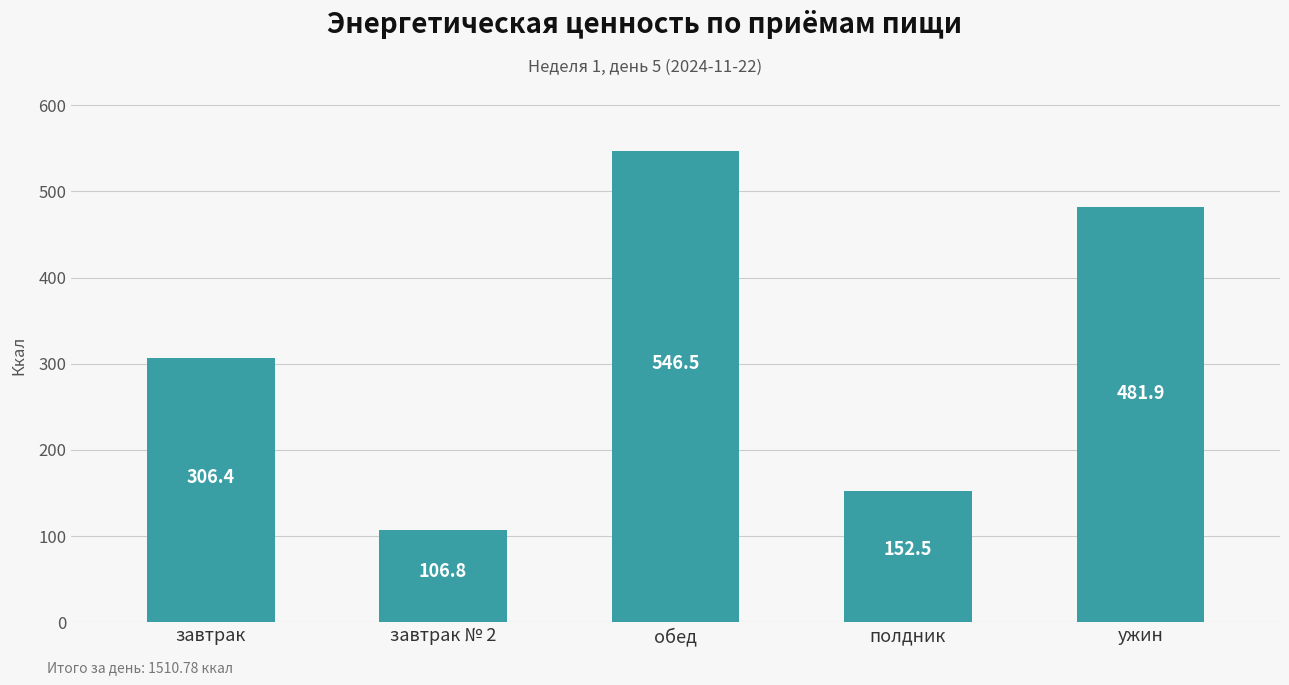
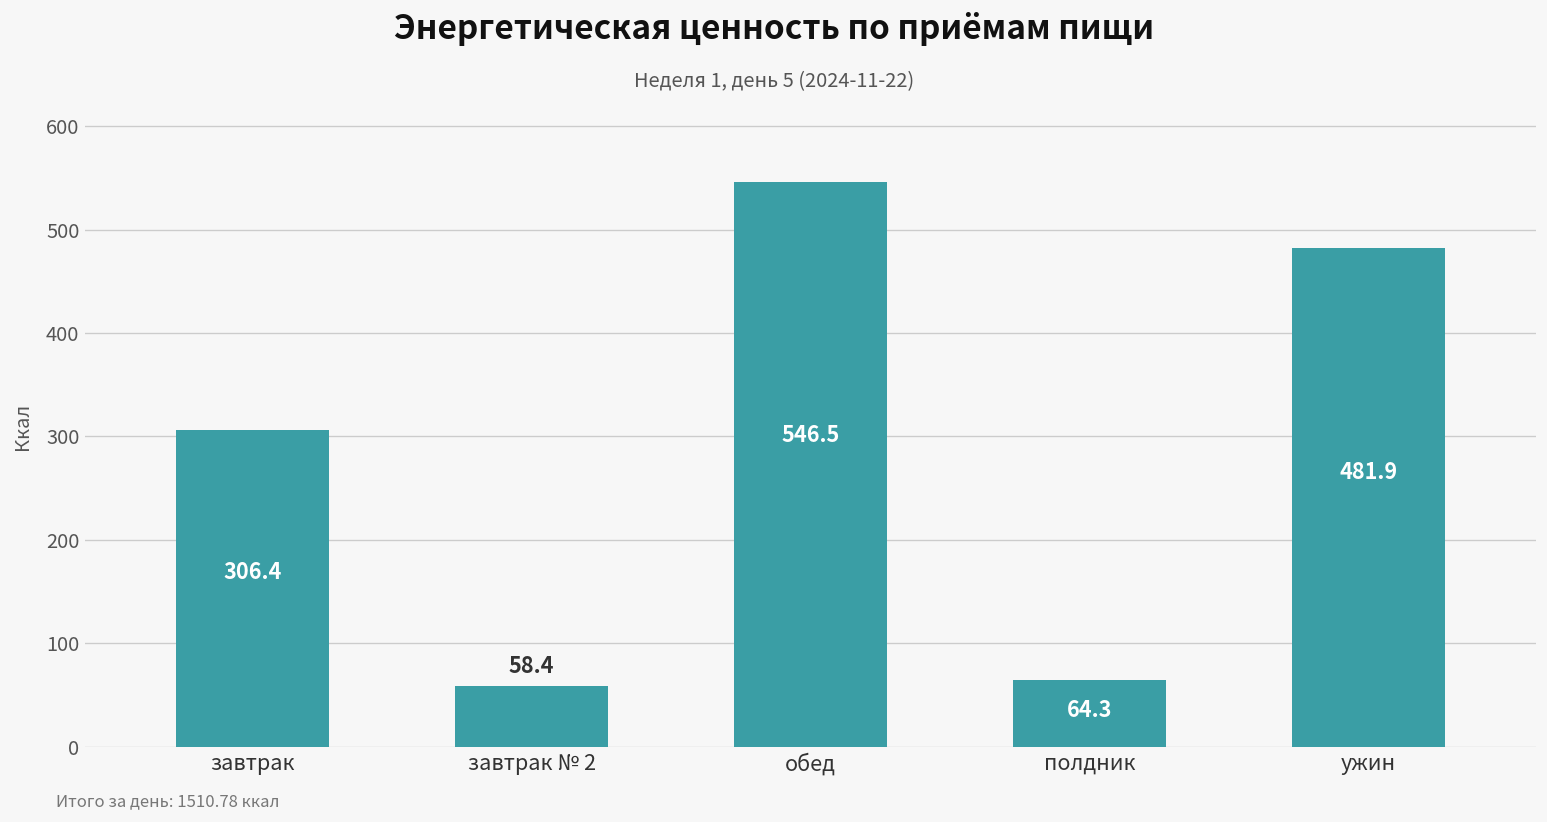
завтрак № 2: 106.8 -> 58.4
полдник: 152.5 -> 64.3
